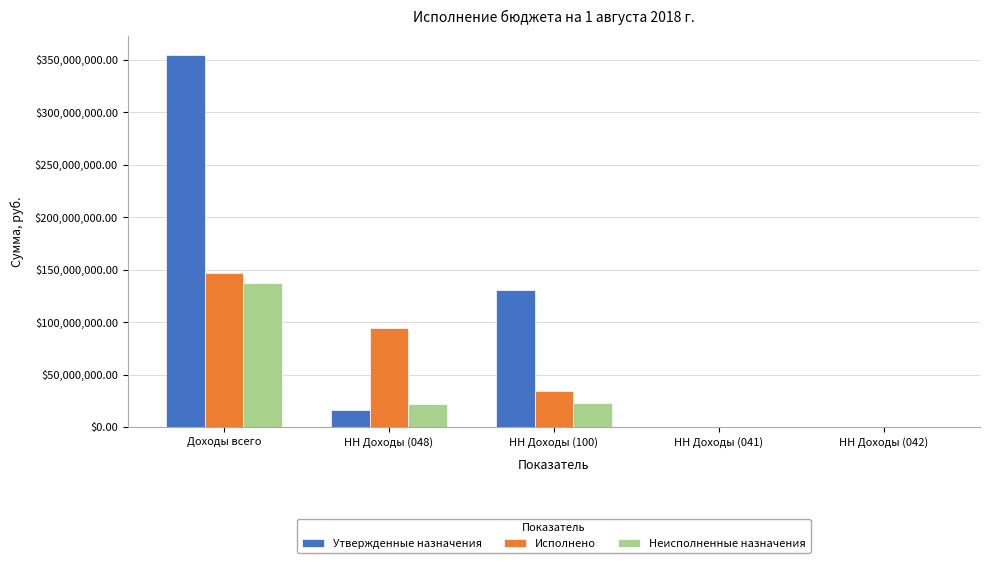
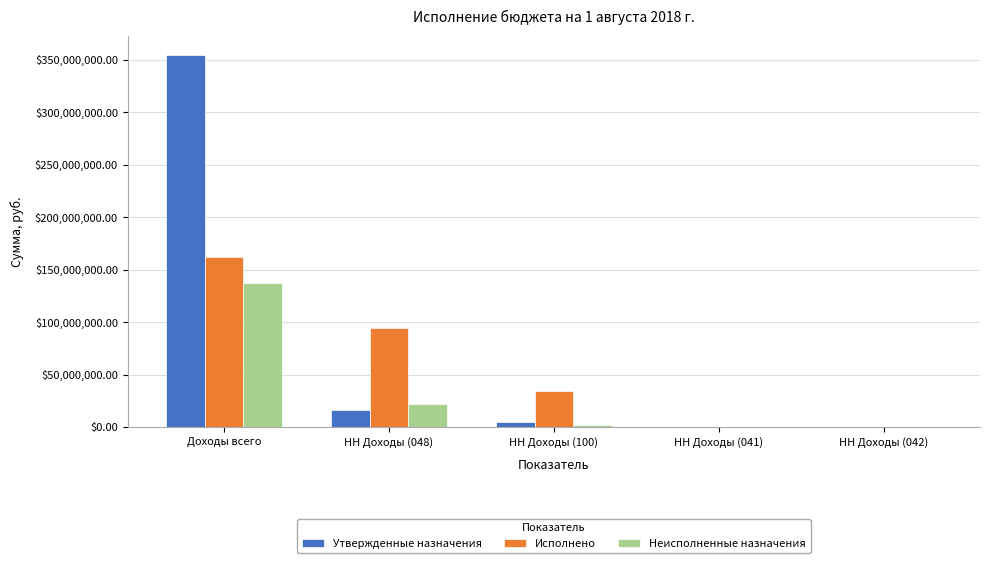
Исполнено, Доходы всего: $147,000,000 -> $162,000,000
Утвержденные назначения, НН Доходы (100): $130,000,000 -> $5,000,000
Неисполненные назначения, НН Доходы (100): $23,000,000 -> $2,000,000
